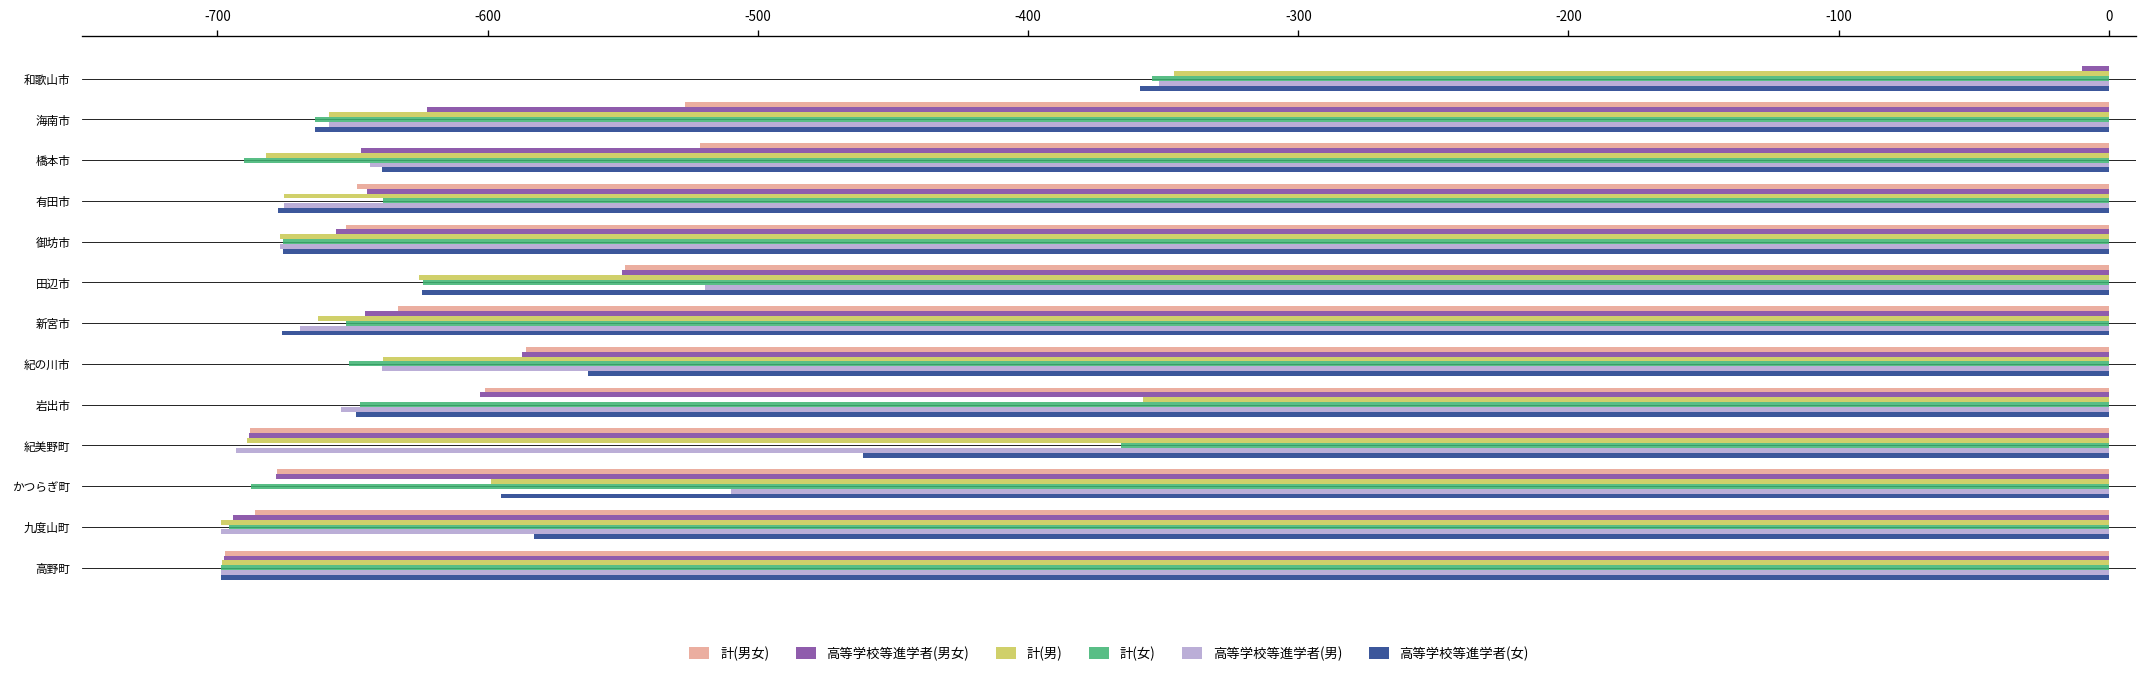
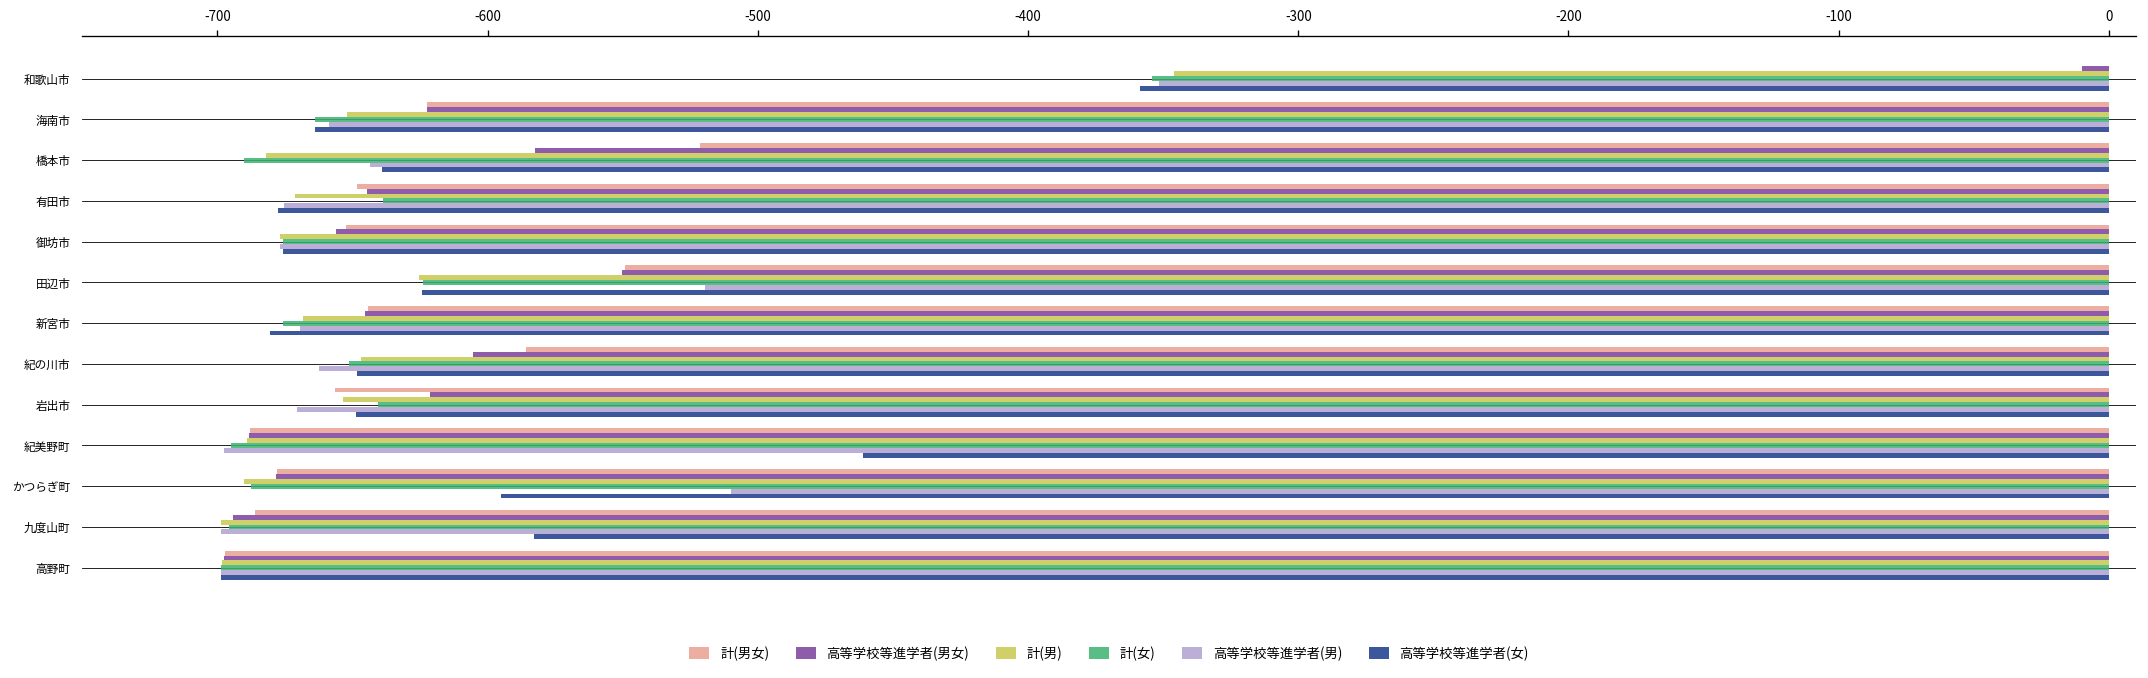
計(男女), 海南市: -527 -> -622
計(男), 海南市: -659 -> -652
高等学校等進学者(男女), 橋本市: -647 -> -582
計(男), 有田市: -675 -> -671
計(男女), 新宮市: -633 -> -644
計(男), 新宮市: -663 -> -668
計(女), 新宮市: -652 -> -676
高等学校等進学者(女), 新宮市: -676 -> -680
高等学校等進学者(男女), 紀の川市: -587 -> -605
計(男), 紀の川市: -639 -> -647
高等学校等進学者(男), 紀の川市: -639 -> -662
高等学校等進学者(女), 紀の川市: -563 -> -648
計(男女), 岩出市: -601 -> -656
高等学校等進学者(男女), 岩出市: -603 -> -621
計(男), 岩出市: -357 -> -654
計(女), 岩出市: -647 -> -641
高等学校等進学者(男), 岩出市: -654 -> -670
計(女), 紀美野町: -365 -> -695
高等学校等進学者(男), 紀美野町: -693 -> -698
計(男), かつらぎ町: -599 -> -690
